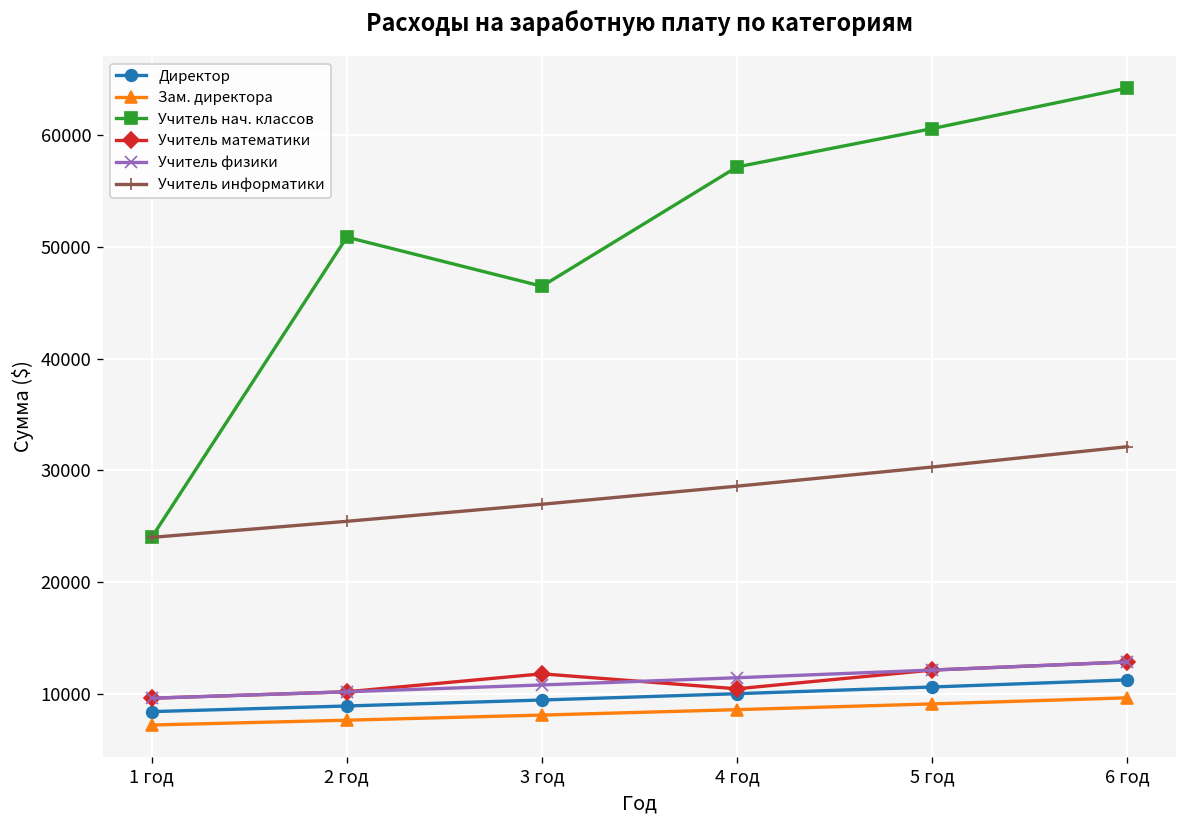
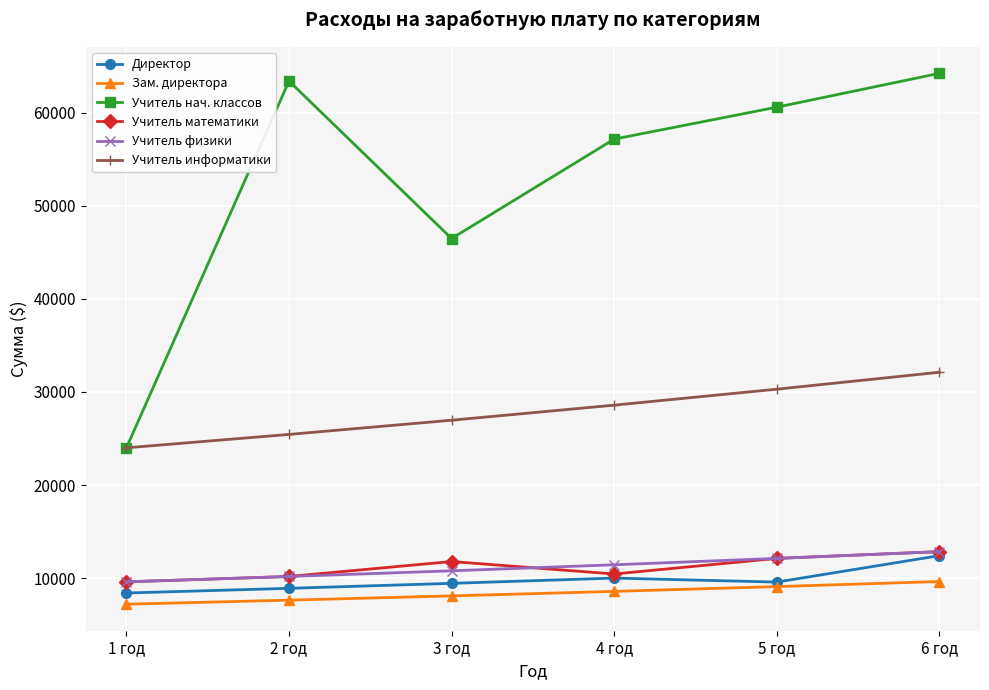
Учитель нач. классов, 2 год: 51000 -> 63000
Директор, 5 год: 11000 -> 10000
Директор, 6 год: 11000 -> 12000
